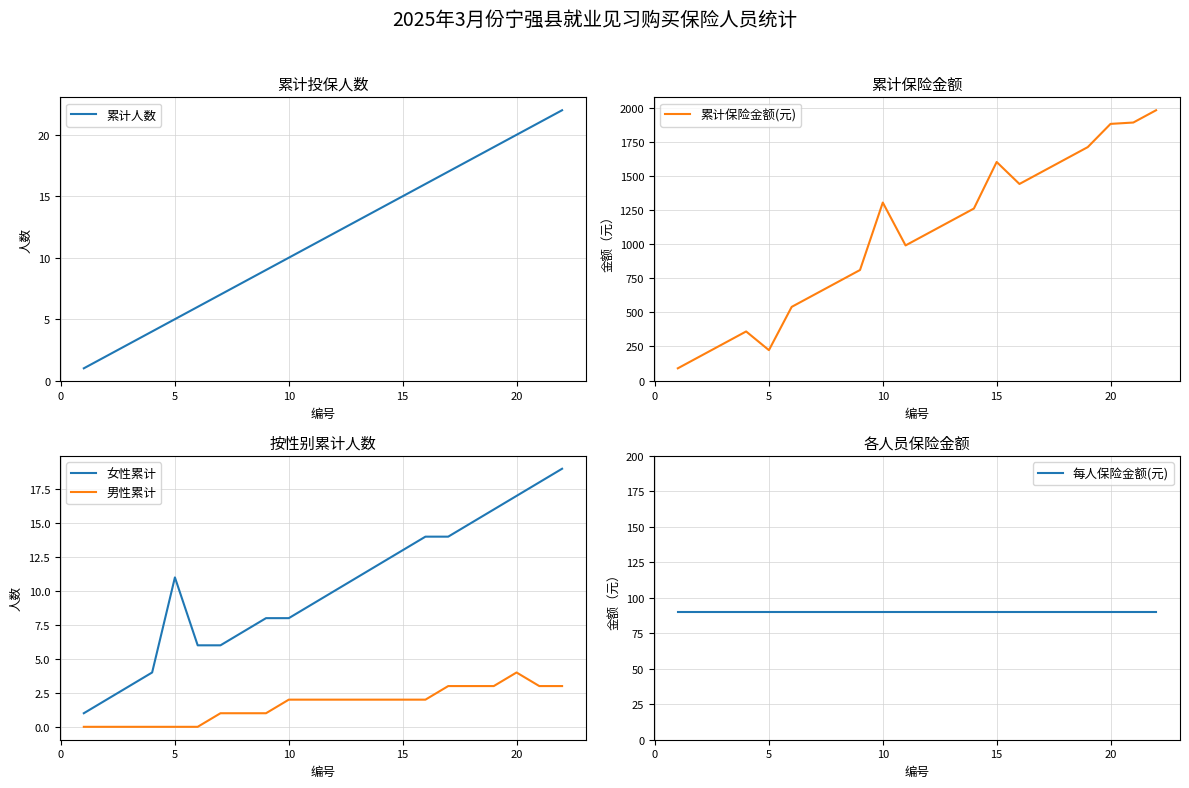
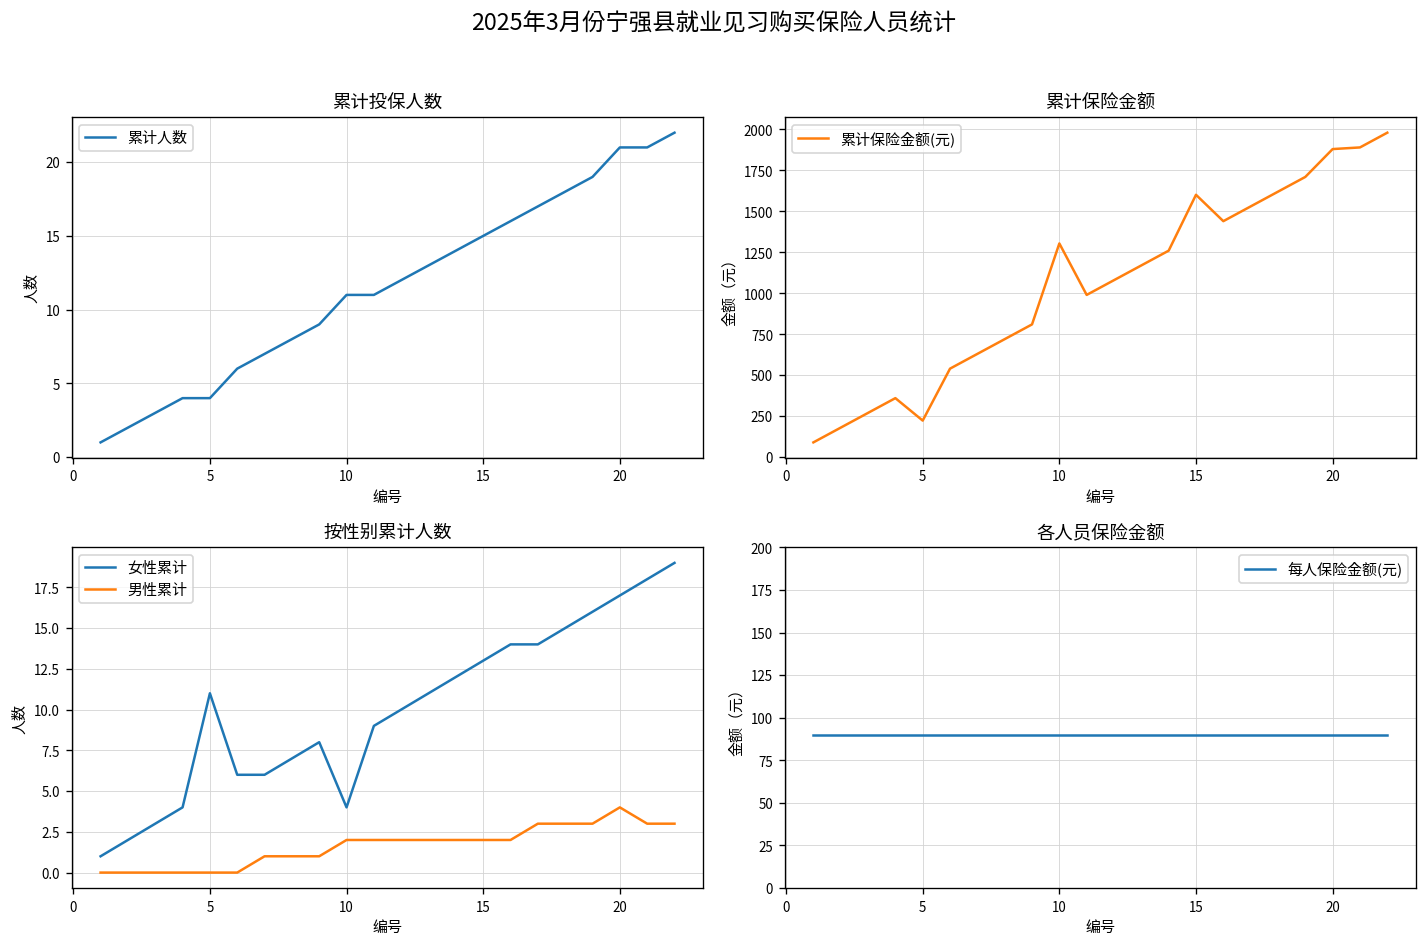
累计投保人数, 5: 5 -> 4
累计投保人数, 10: 10 -> 11
累计投保人数, 20: 20 -> 21
按性别累计人数, 女性累计, 10: 8 -> 4
